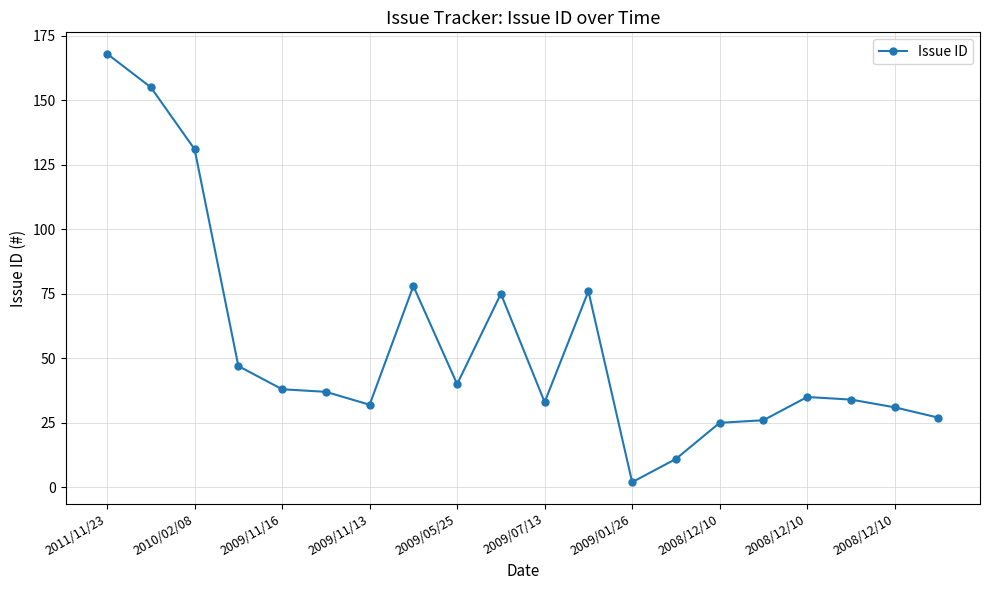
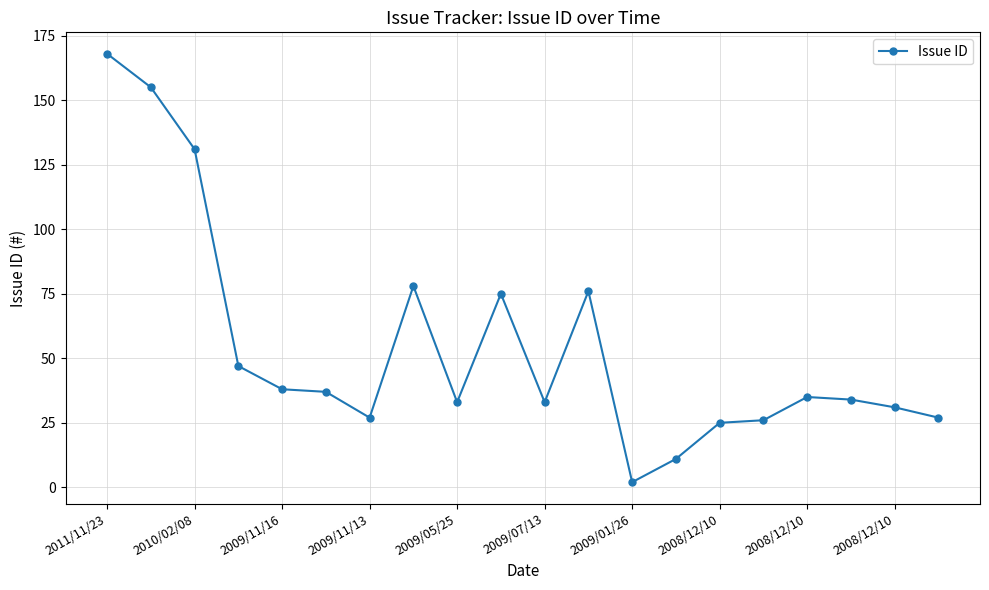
2009/11/13: 32 -> 27
2009/05/25: 40 -> 33
